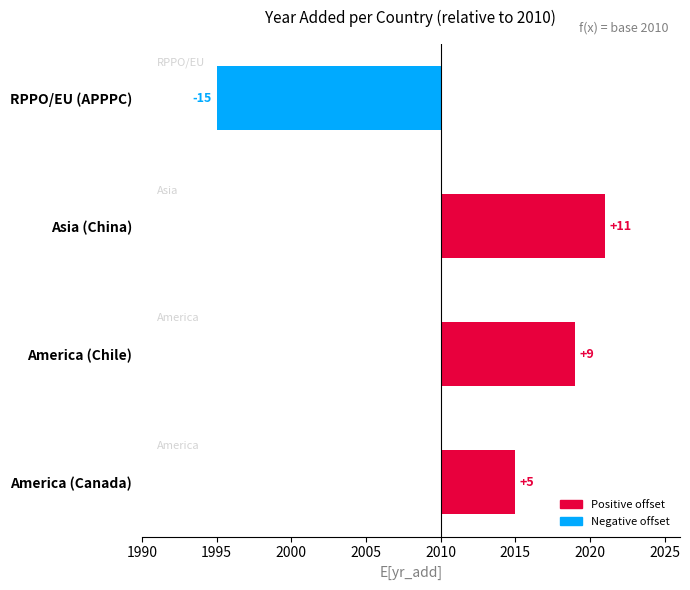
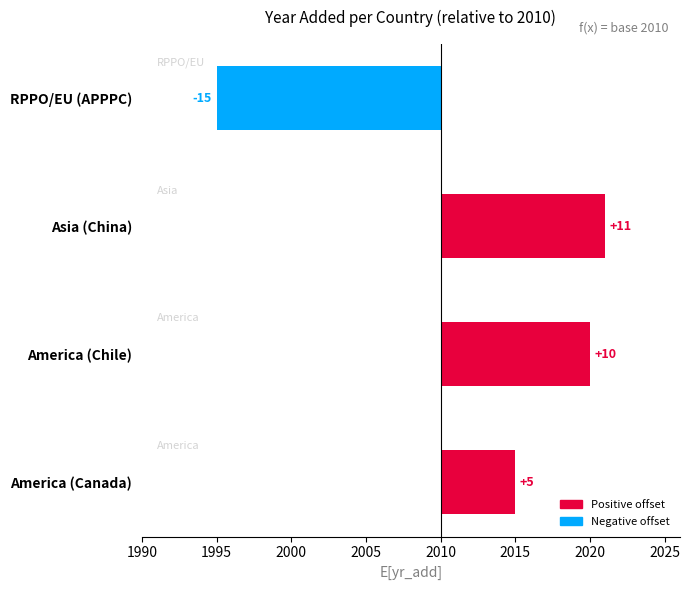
America (Chile): +9 -> +10
